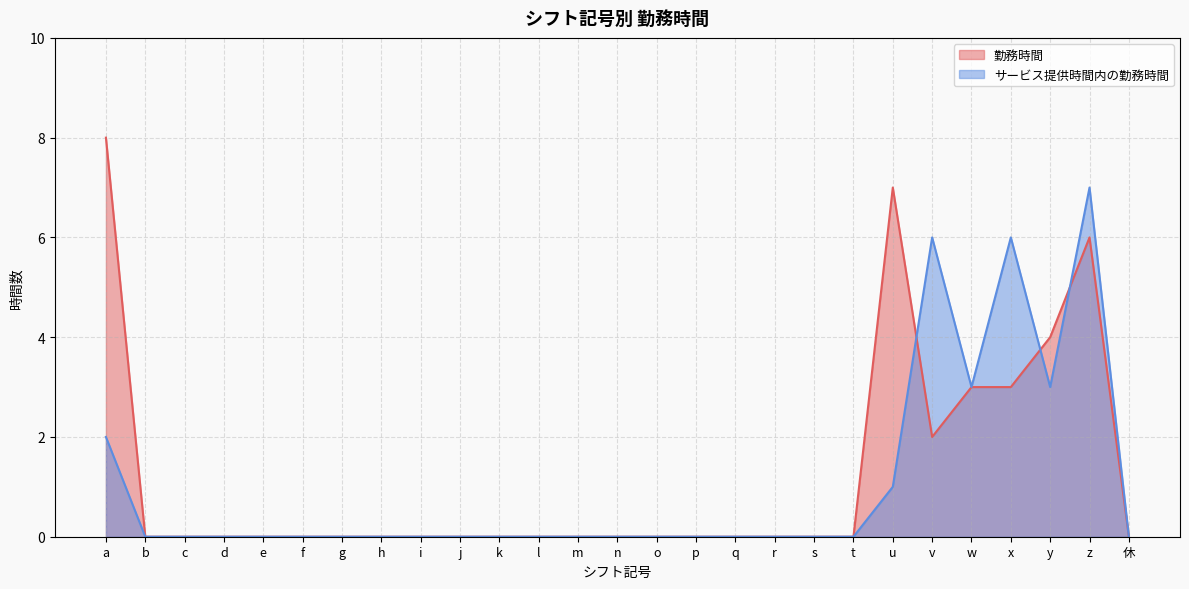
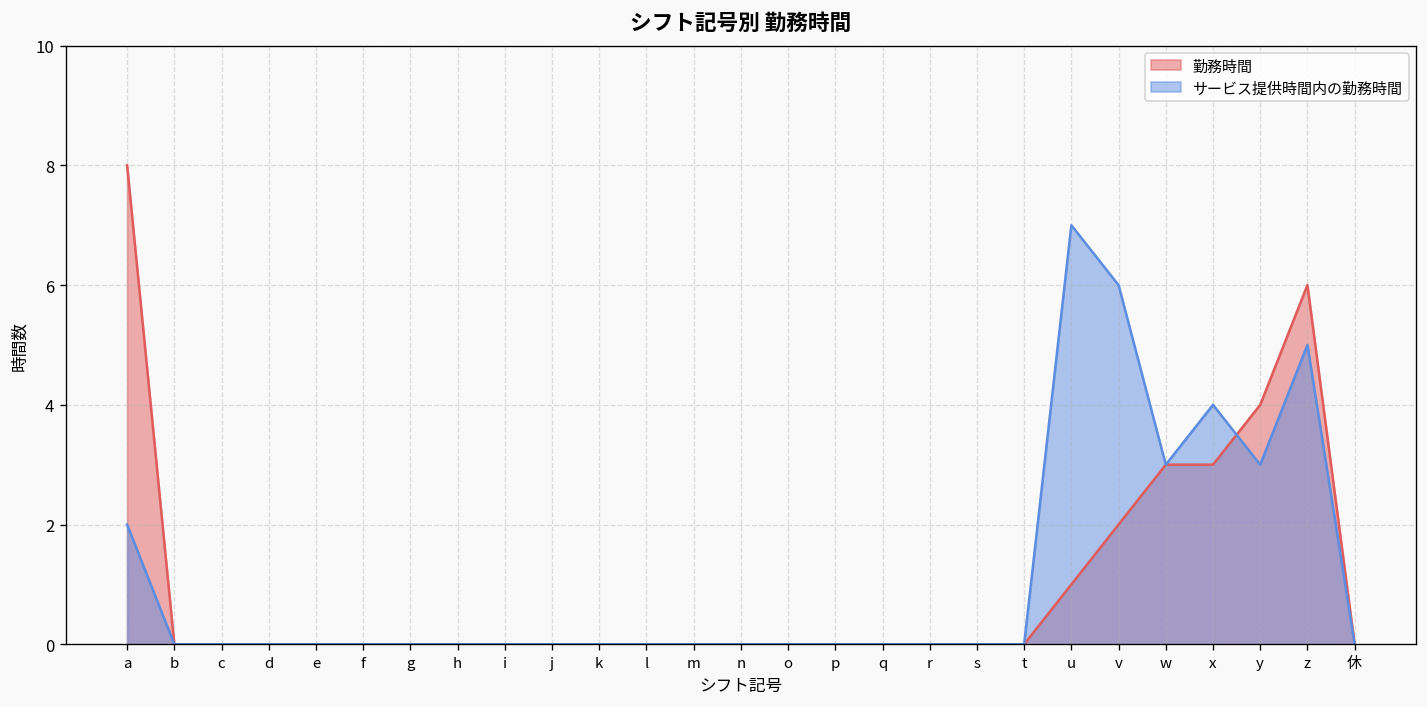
勤務時間, u: 7 -> 1
サービス提供時間内の勤務時間, u: 1 -> 7
サービス提供時間内の勤務時間, x: 6 -> 4
サービス提供時間内の勤務時間, z: 7 -> 5
